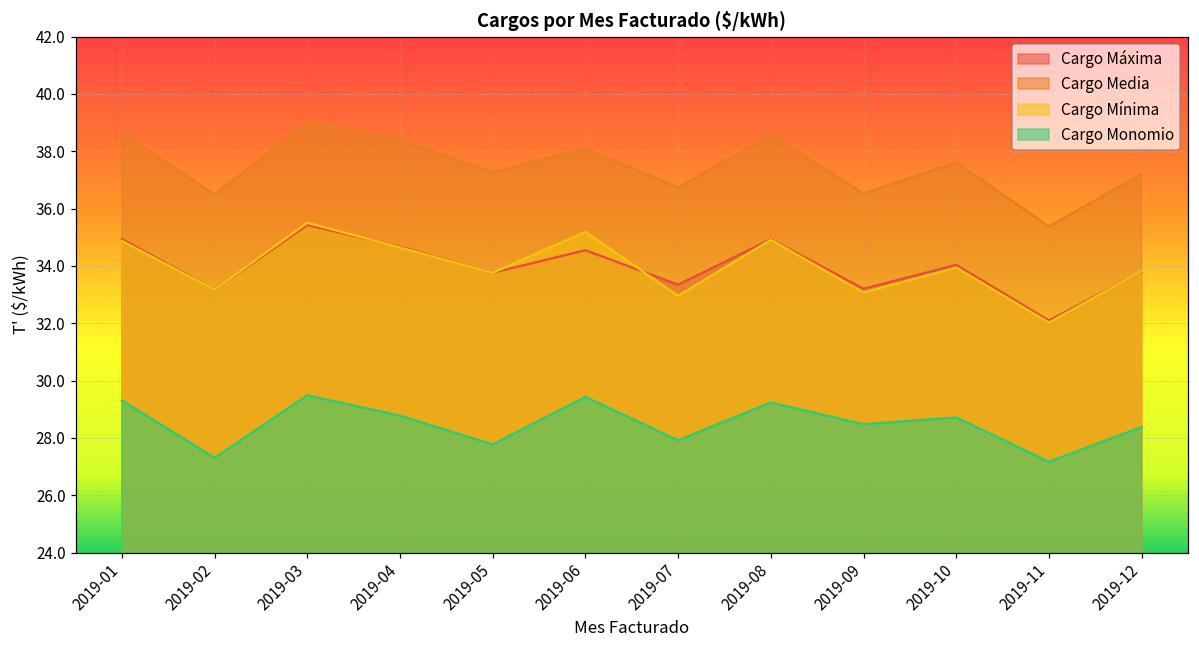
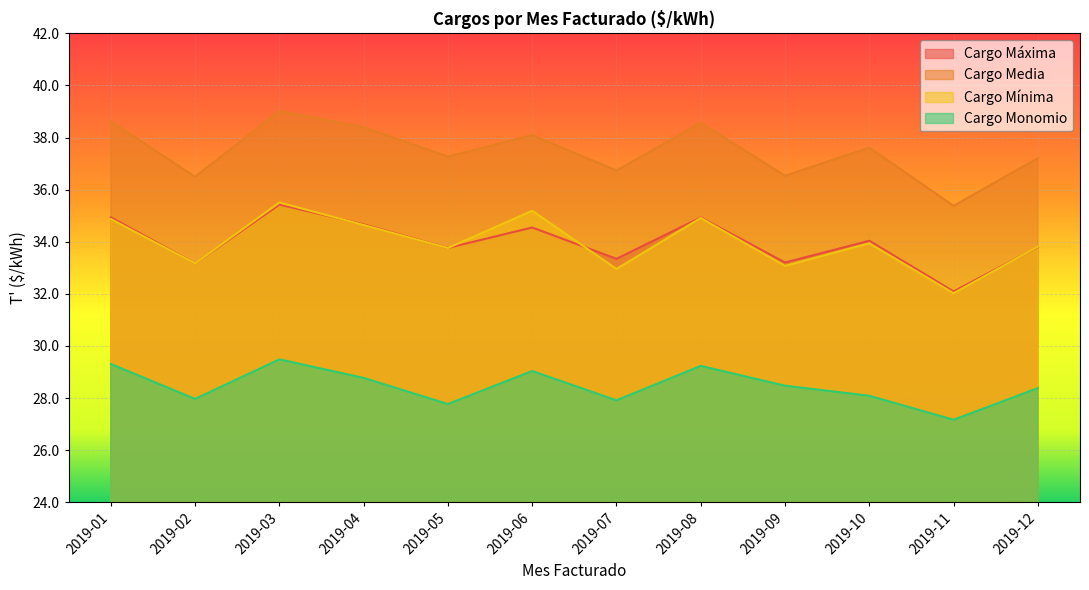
Cargo Monomio, 2019-02: 27.3 -> 28.0
Cargo Monomio, 2019-06: 29.4 -> 29.0
Cargo Monomio, 2019-10: 28.7 -> 28.1
